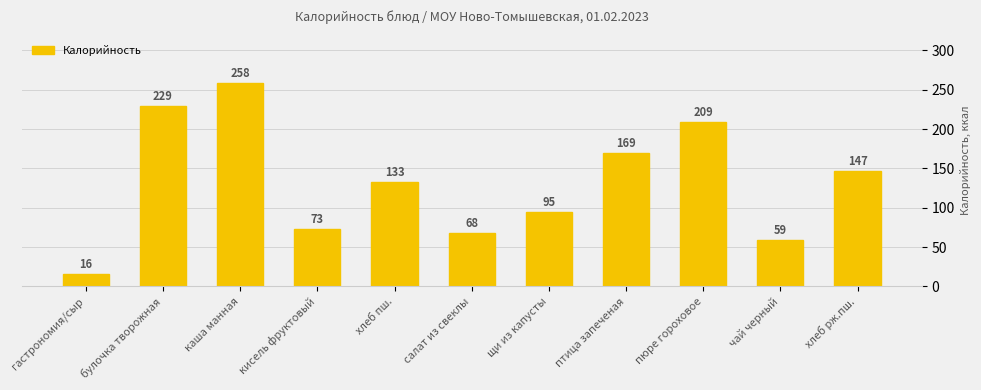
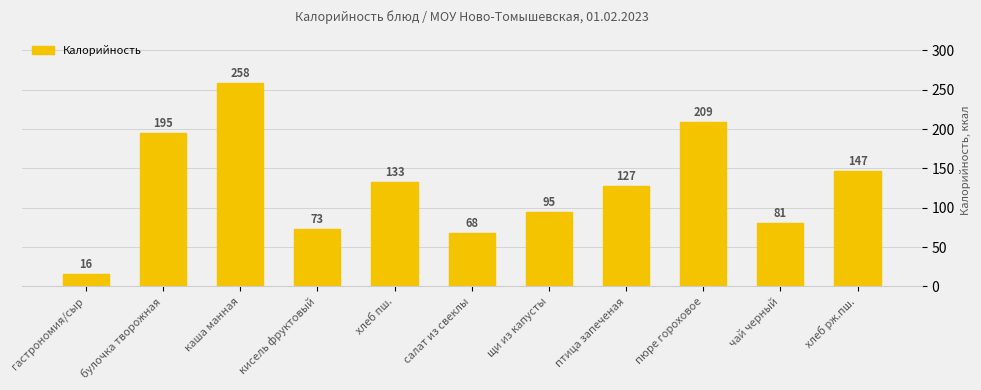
булочка творожная: 229 -> 195
птица запеченая: 169 -> 127
чай черный: 59 -> 81
